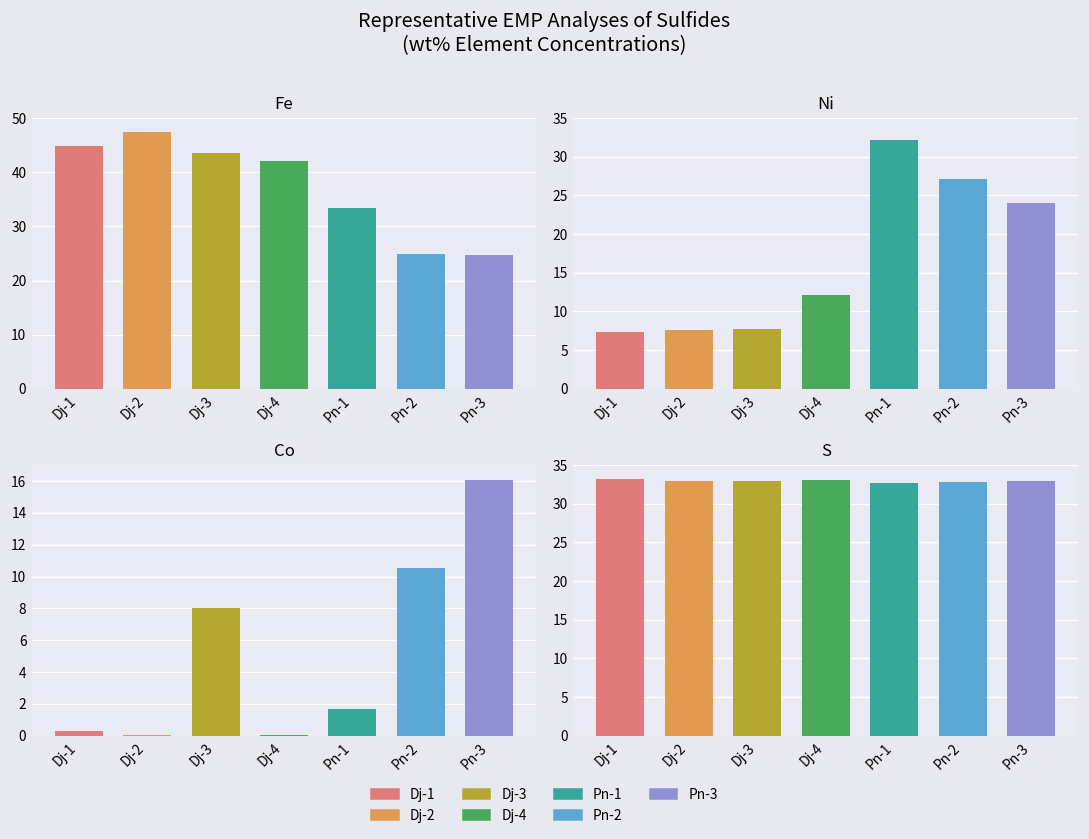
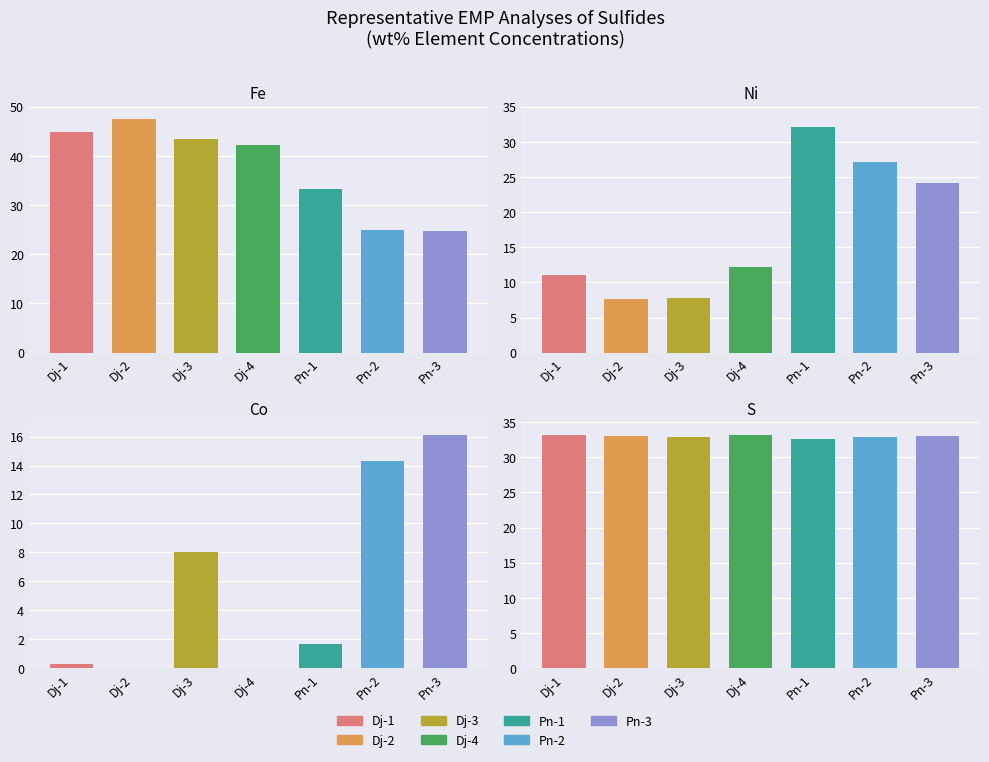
Ni, Dj-1: 7 -> 11
Co, Pn-2: 10.6 -> 14.3
